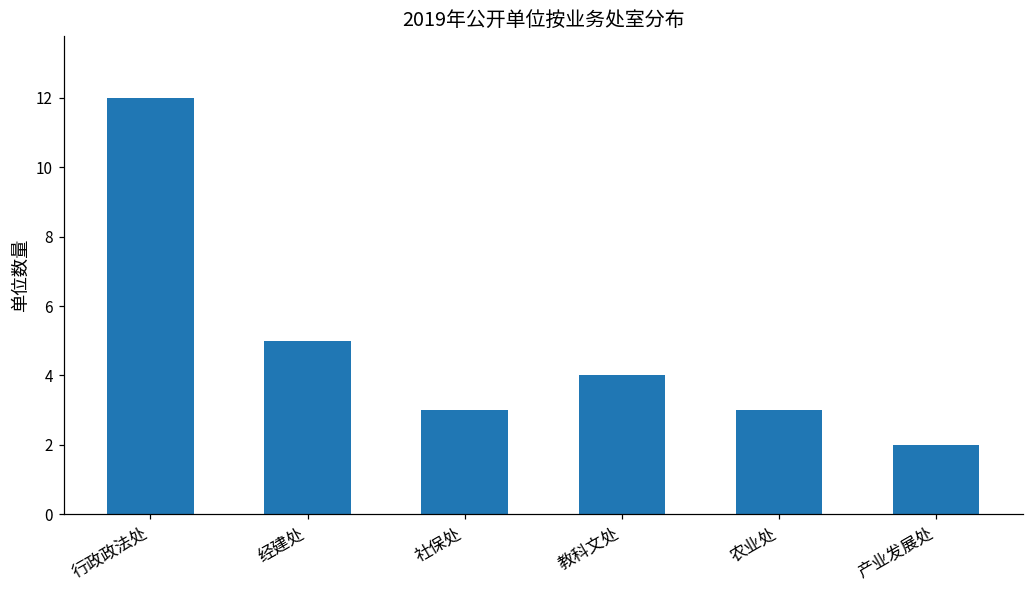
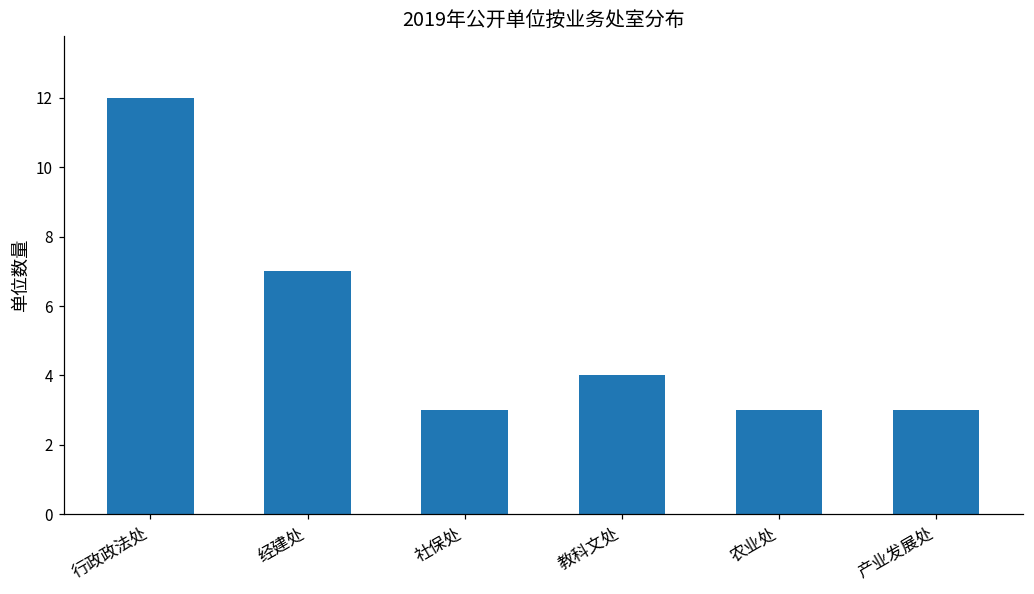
经建处: 5 -> 7
产业发展处: 2 -> 3
